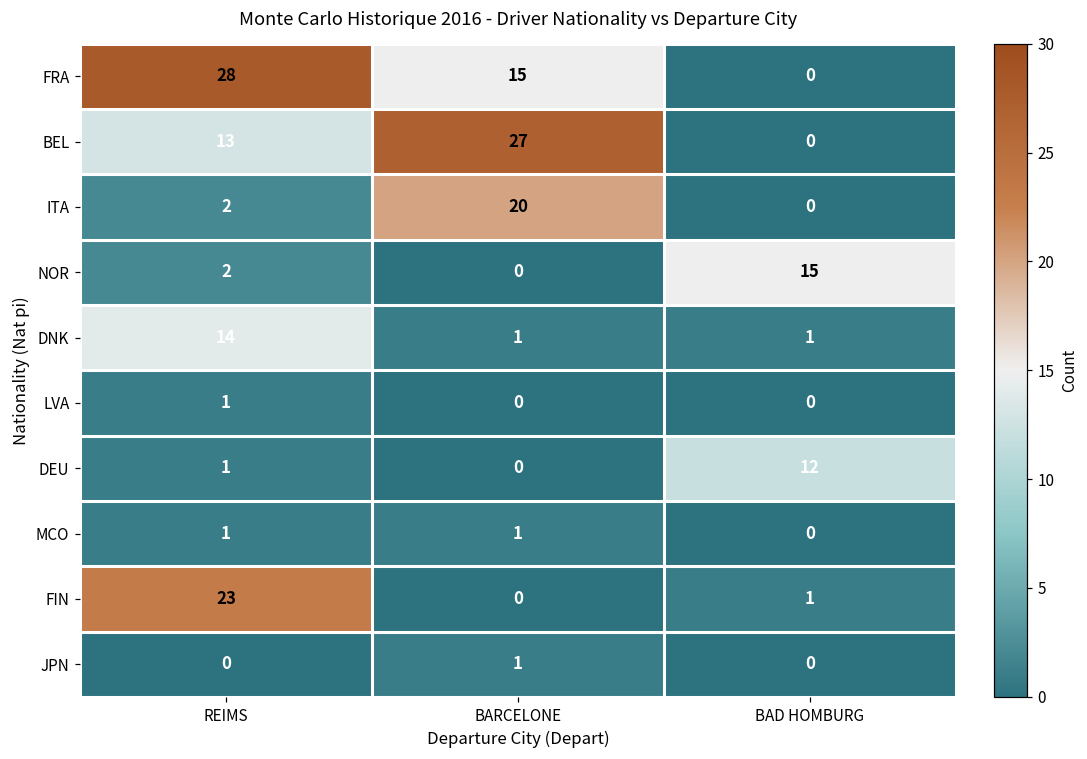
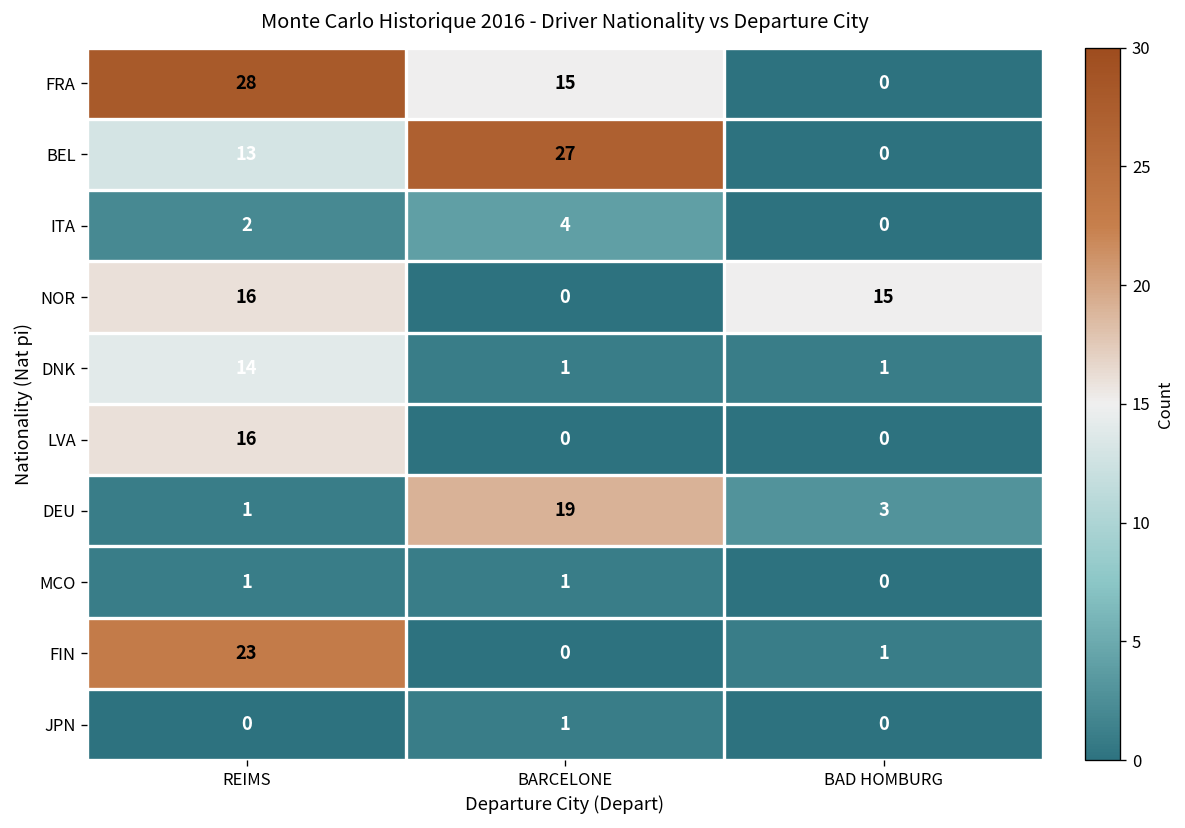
ITA, BARCELONE: 20 -> 4
NOR, REIMS: 2 -> 16
LVA, REIMS: 1 -> 16
DEU, BARCELONE: 0 -> 19
DEU, BAD HOMBURG: 12 -> 3
